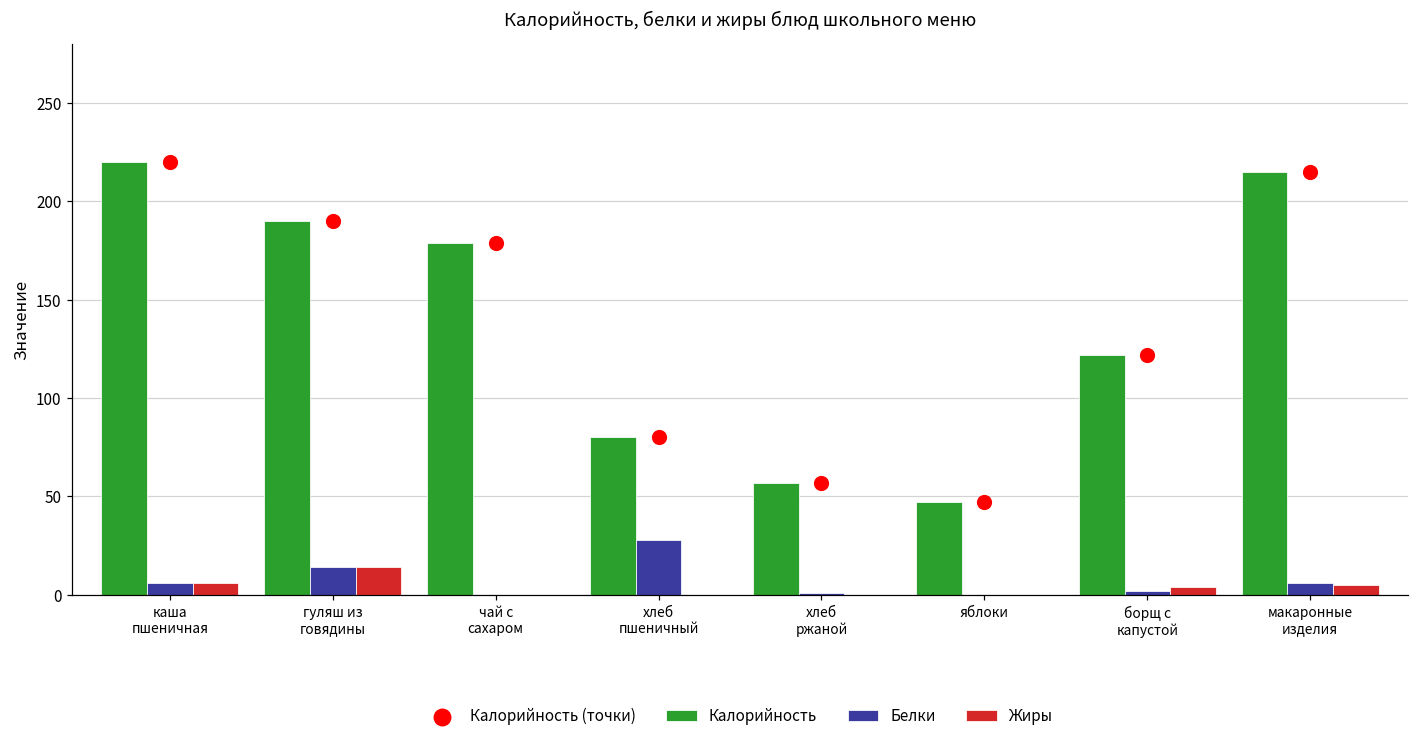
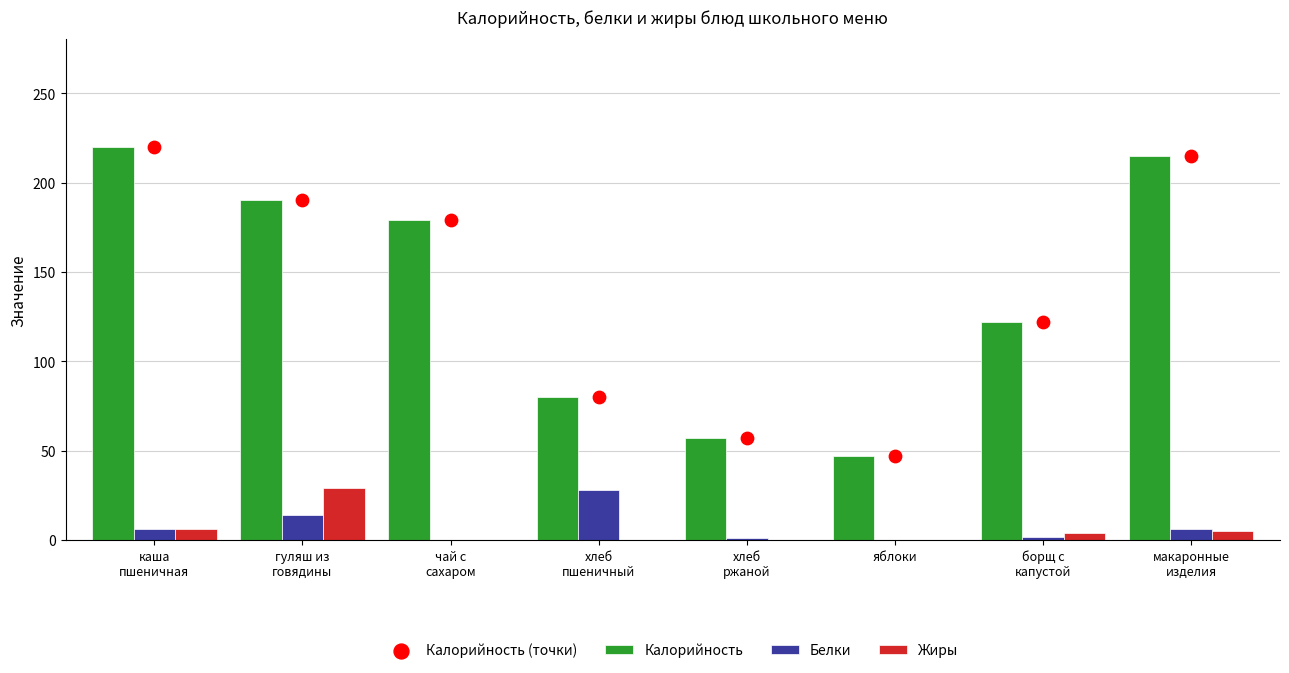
Жиры, гуляш из говядины: 14 -> 29
